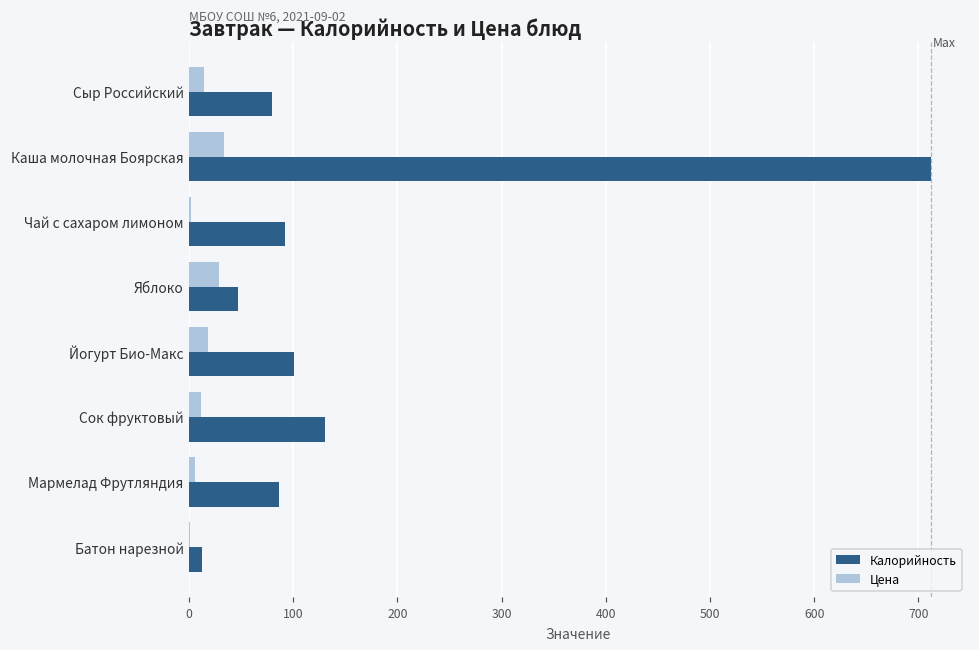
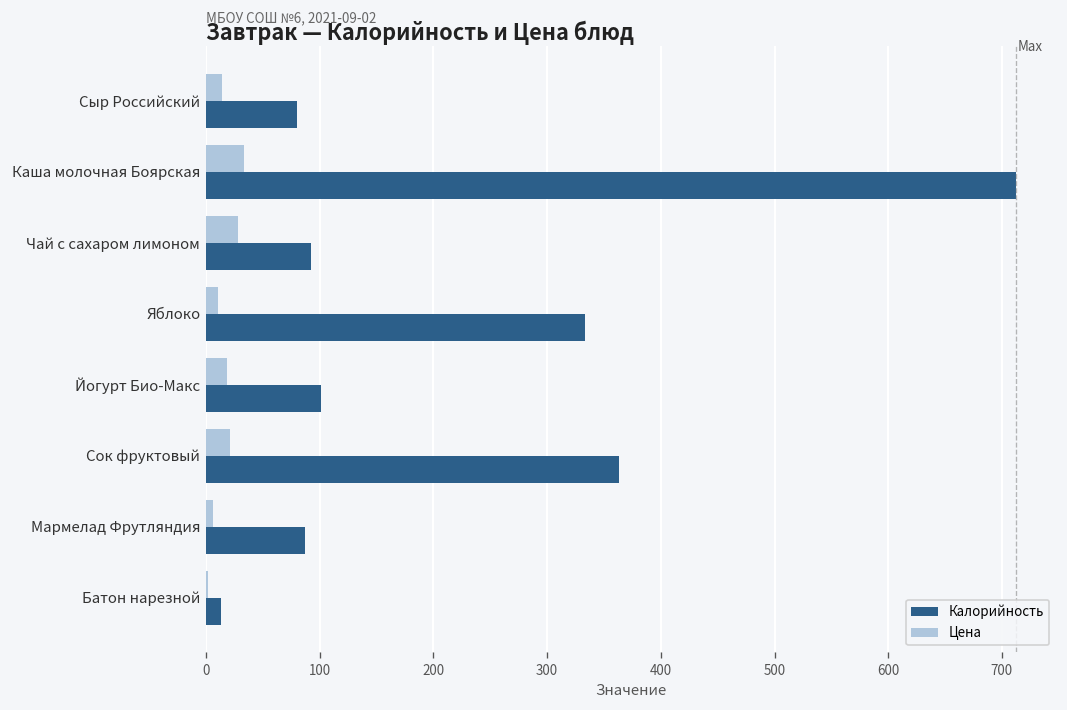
Цена, Чай с сахаром лимоном: 0 -> 30
Цена, Яблоко: 30 -> 10
Калорийность, Яблоко: 50 -> 330
Цена, Сок фруктовый: 10 -> 20
Калорийность, Сок фруктовый: 130 -> 360
